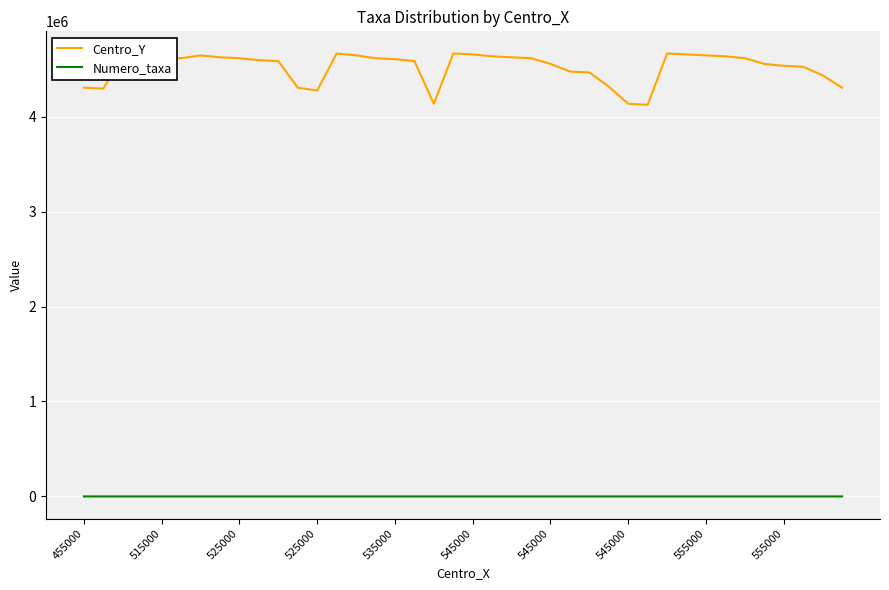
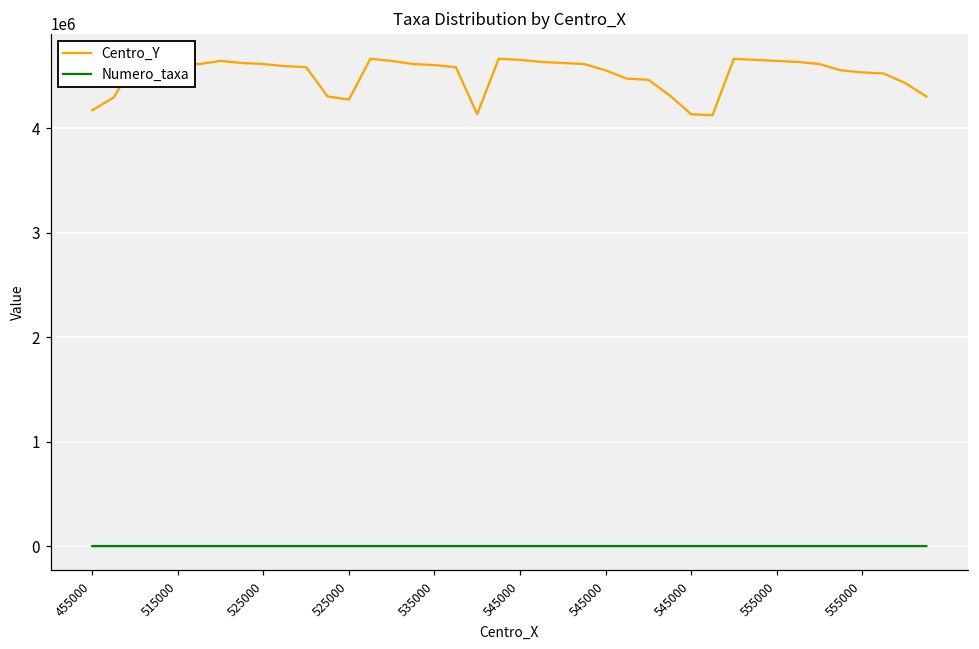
Centro_Y, 455000: 4300000 -> 4200000
